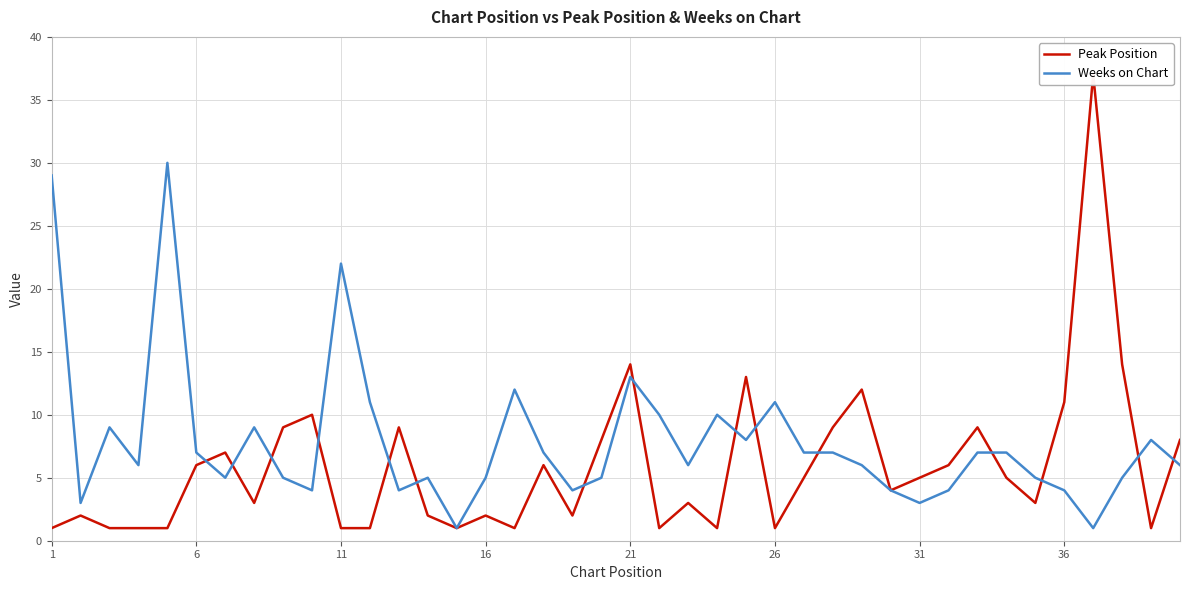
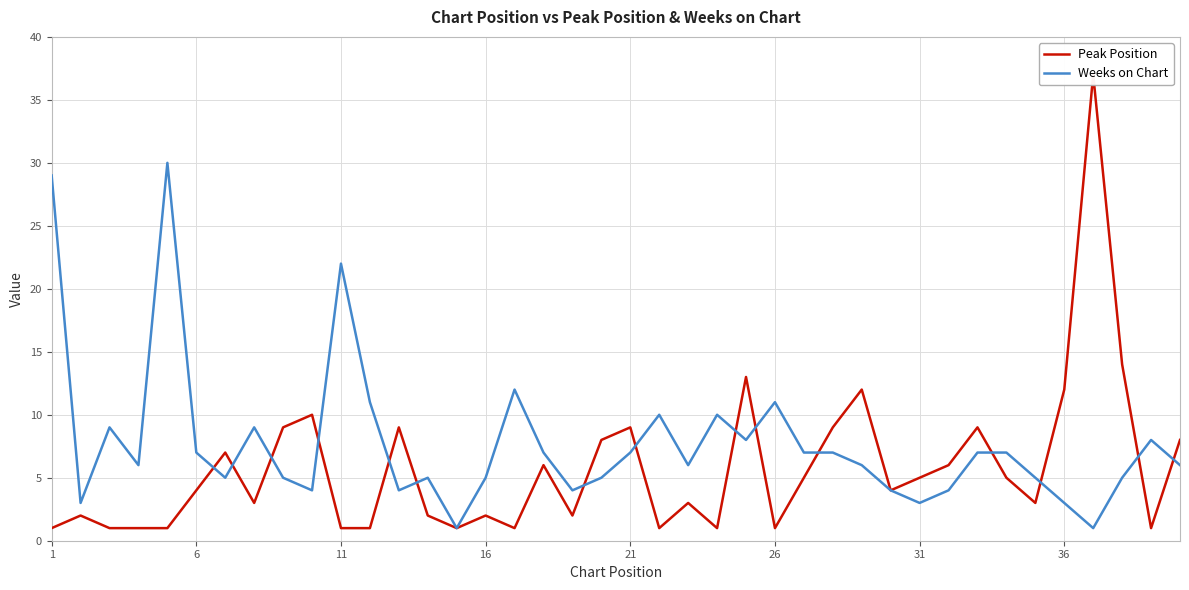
Peak Position, 6: 6 -> 4
Peak Position, 21: 14 -> 9
Weeks on Chart, 21: 13 -> 7
Peak Position, 36: 11 -> 12
Weeks on Chart, 36: 4 -> 3
